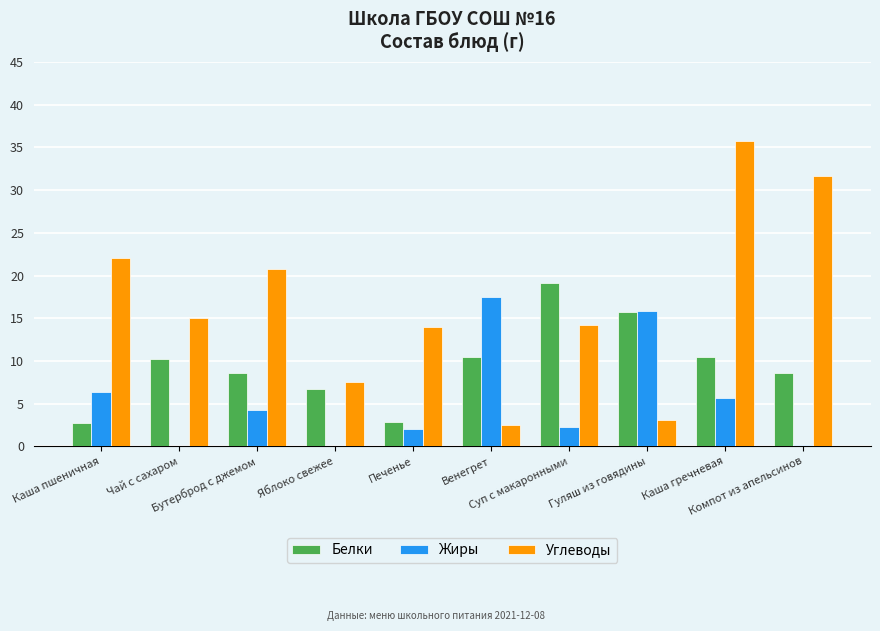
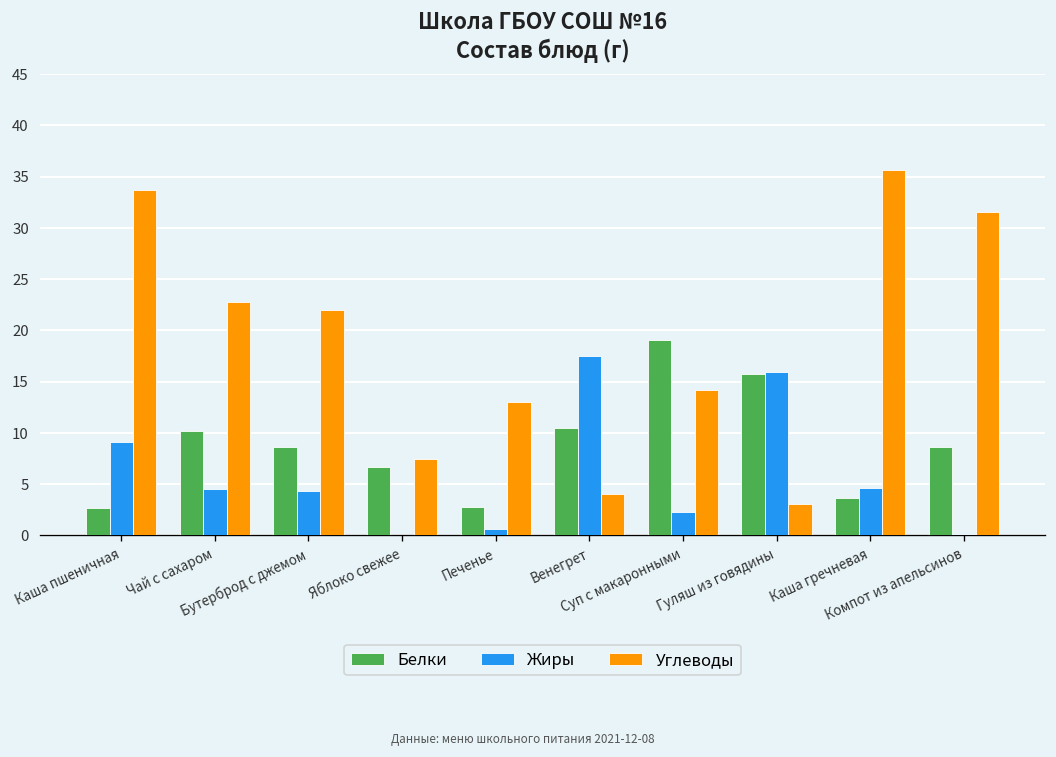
Жиры, Каша пшеничная: 6 -> 9
Углеводы, Каша пшеничная: 22 -> 34
Жиры, Чай с сахаром: 0 -> 5
Углеводы, Чай с сахаром: 15 -> 23
Углеводы, Бутерброд с джемом: 21 -> 22
Жиры, Печенье: 2 -> 1
Углеводы, Печенье: 14 -> 13
Углеводы, Венегрет: 3 -> 4
Белки, Каша гречневая: 10 -> 4
Жиры, Каша гречневая: 6 -> 5
